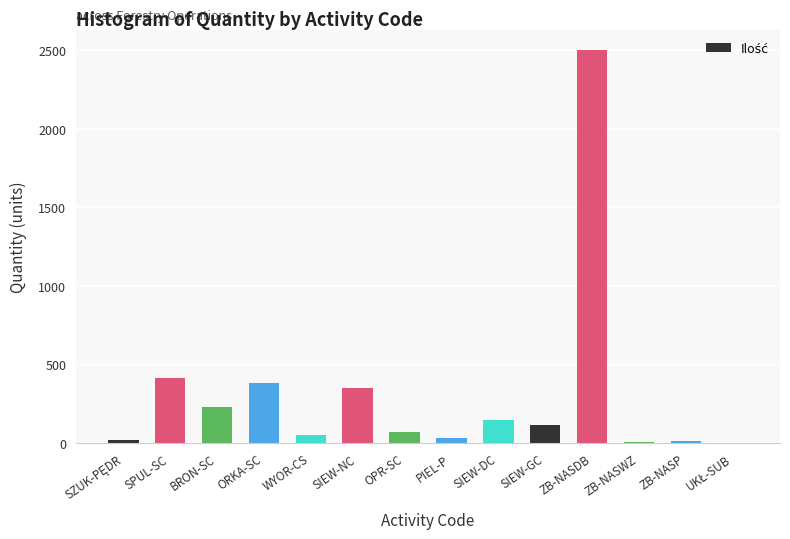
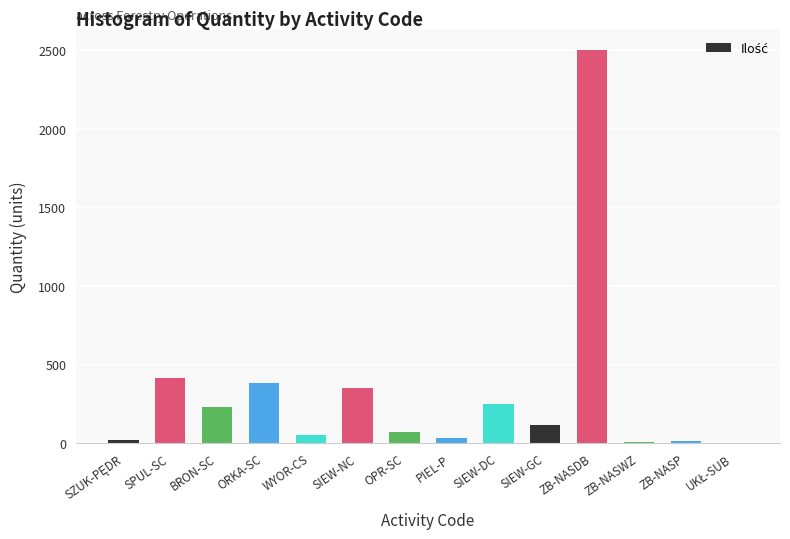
SIEW-DC: 150 -> 250
